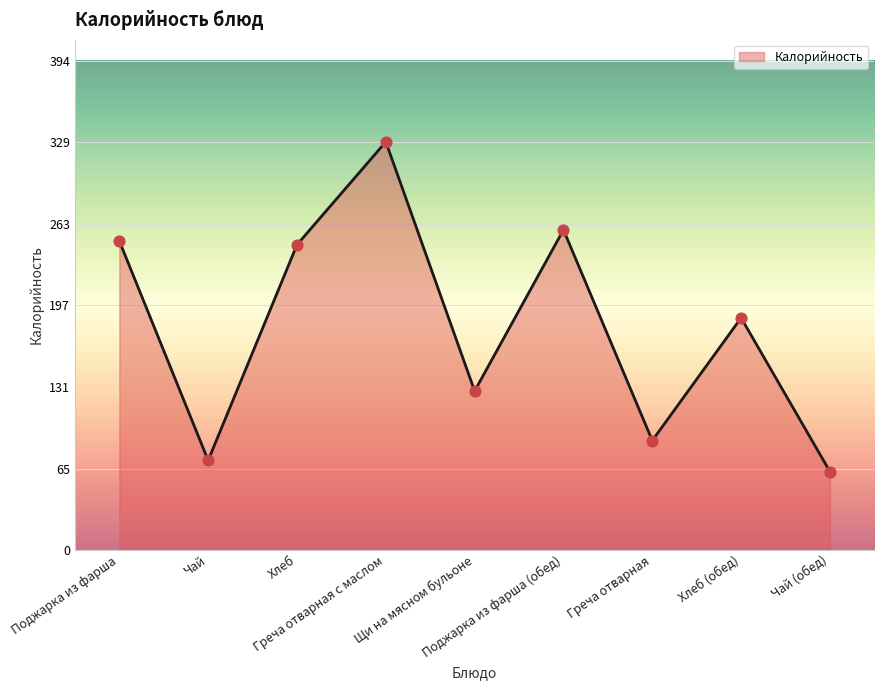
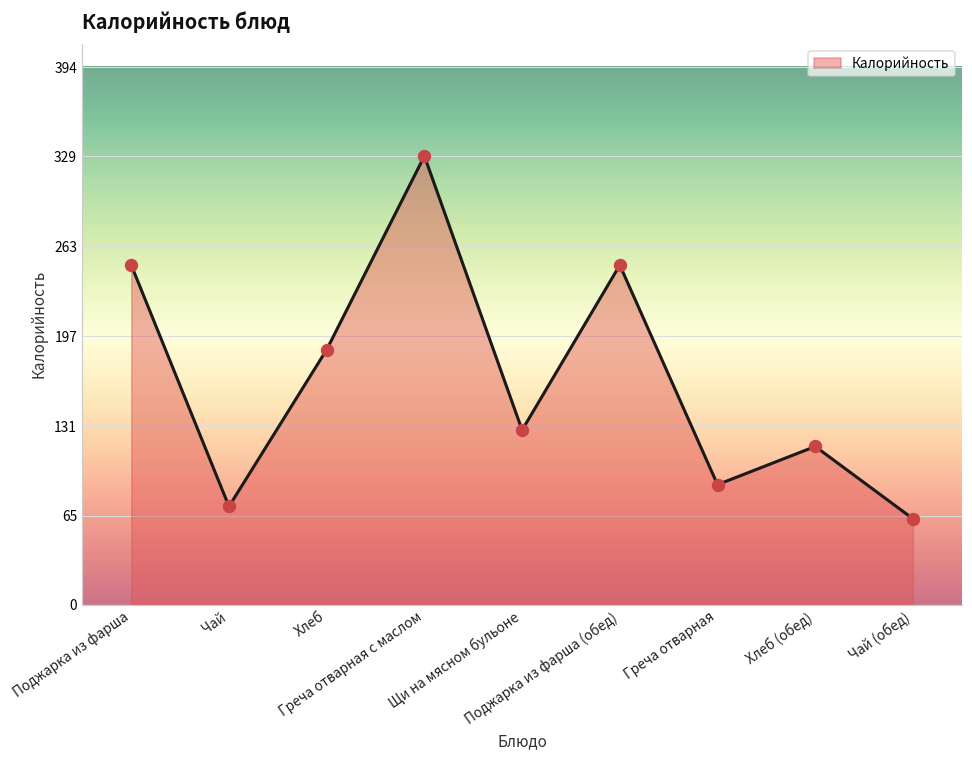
Хлеб: 246 -> 187
Поджарка из фарша (обед): 258 -> 249
Хлеб (обед): 187 -> 116
